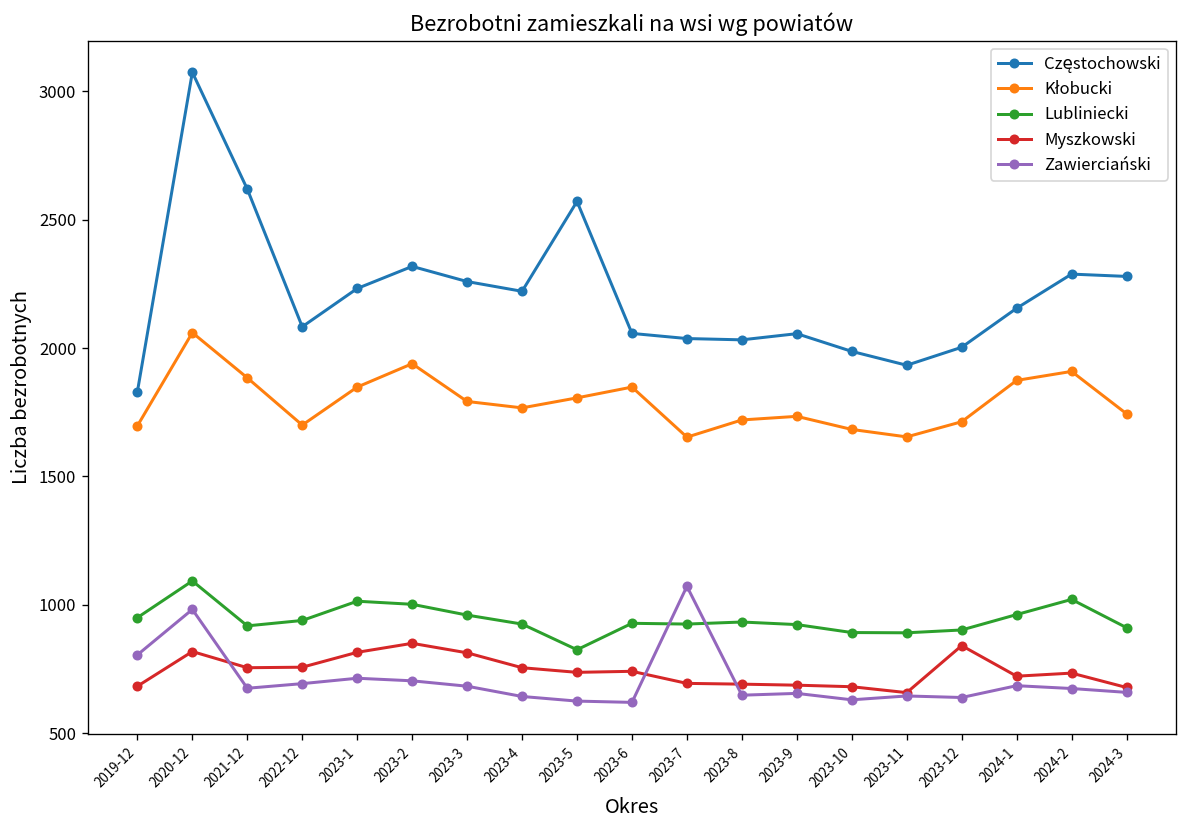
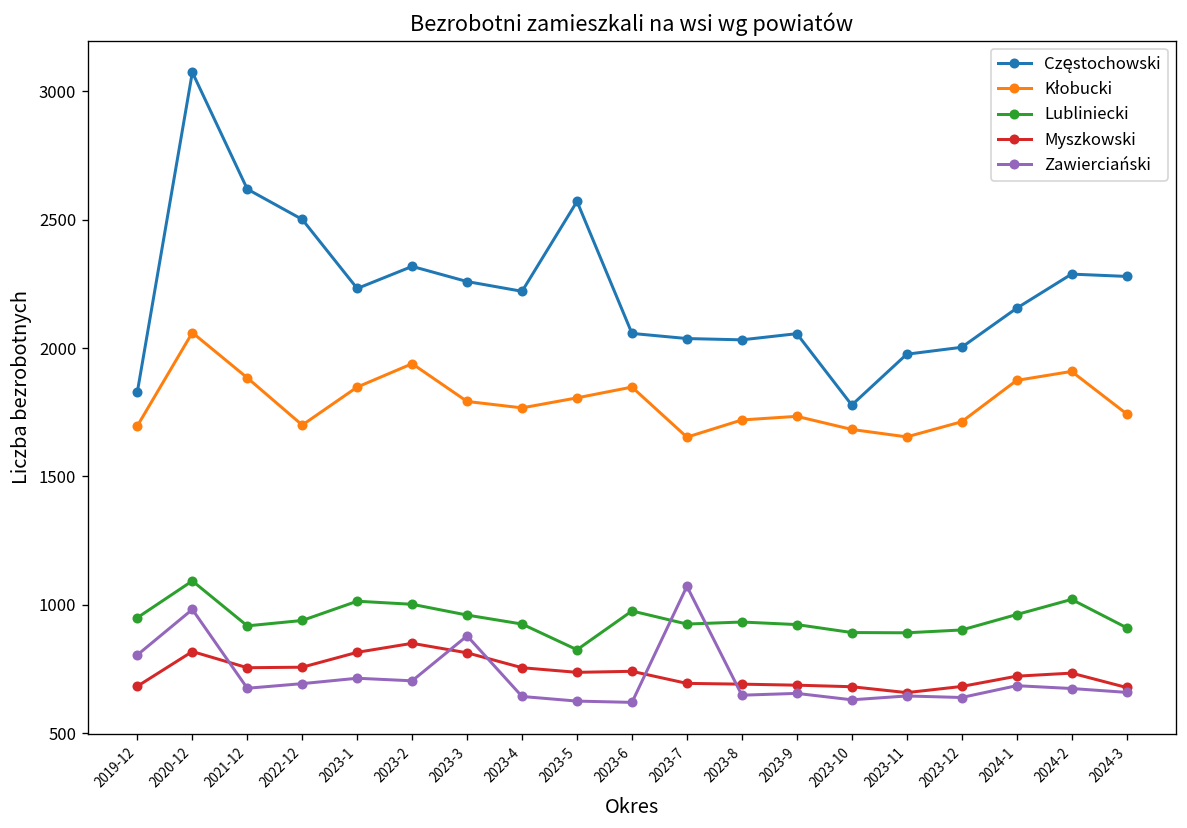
Częstochowski, 2022-12: 2080 -> 2500
Zawierciański, 2023-3: 680 -> 880
Lubliniecki, 2023-6: 930 -> 980
Częstochowski, 2023-10: 1990 -> 1780
Częstochowski, 2023-11: 1930 -> 1980
Myszkowski, 2023-12: 840 -> 680
